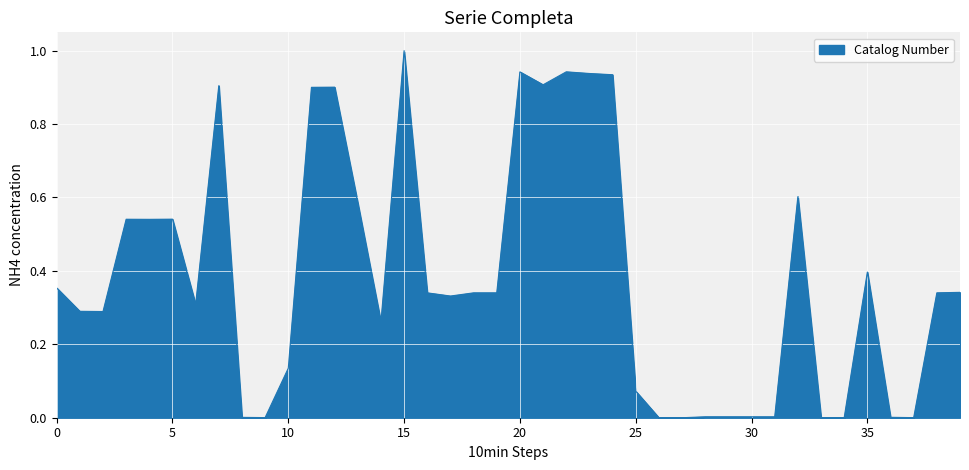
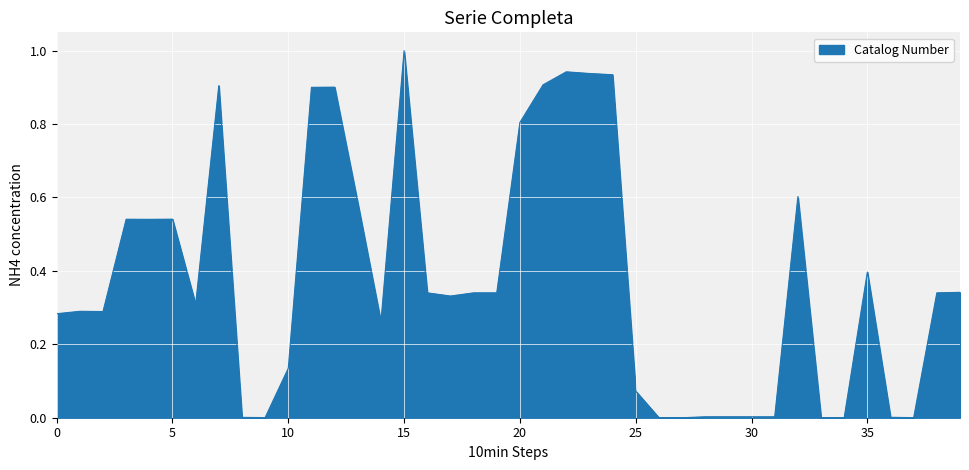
0: 0.35 -> 0.28
20: 0.94 -> 0.80
